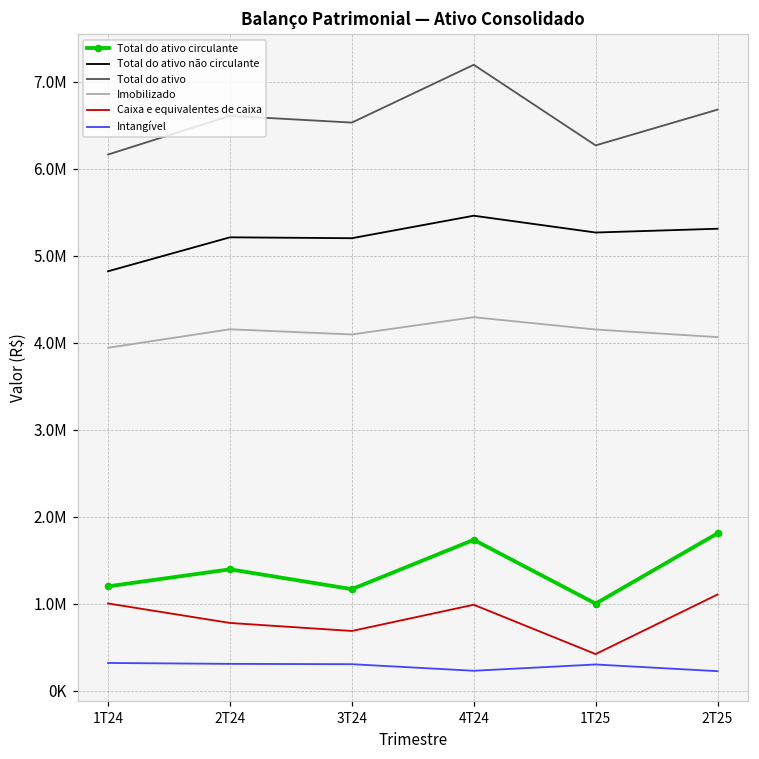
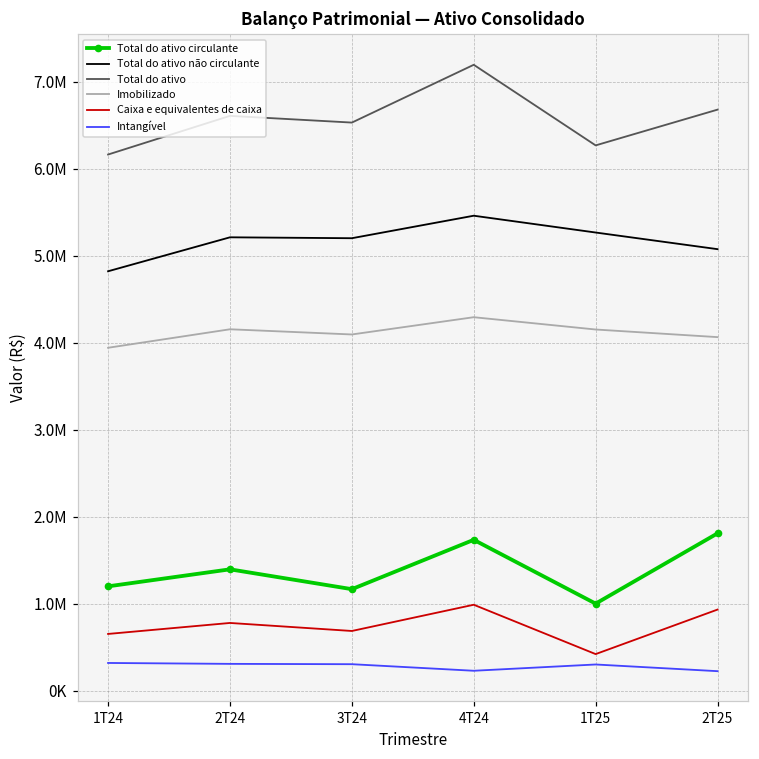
Caixa e equivalentes de caixa, 1T24: 1000000 -> 700000
Total do ativo não circulante, 2T25: 5300000 -> 5100000
Caixa e equivalentes de caixa, 2T25: 1100000 -> 900000
